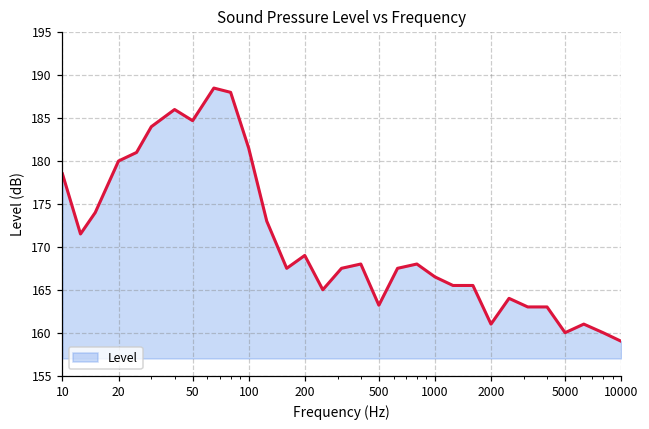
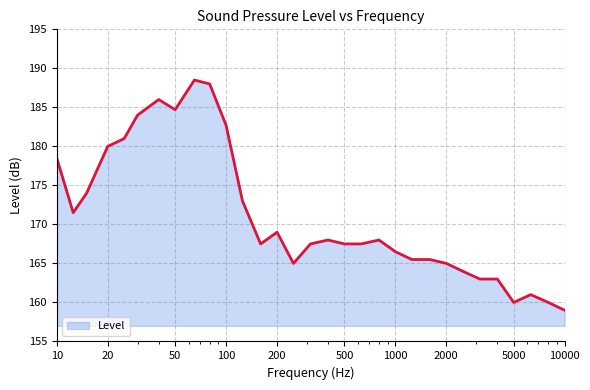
100: 182 -> 183
500: 163 -> 168
2000: 161 -> 165
